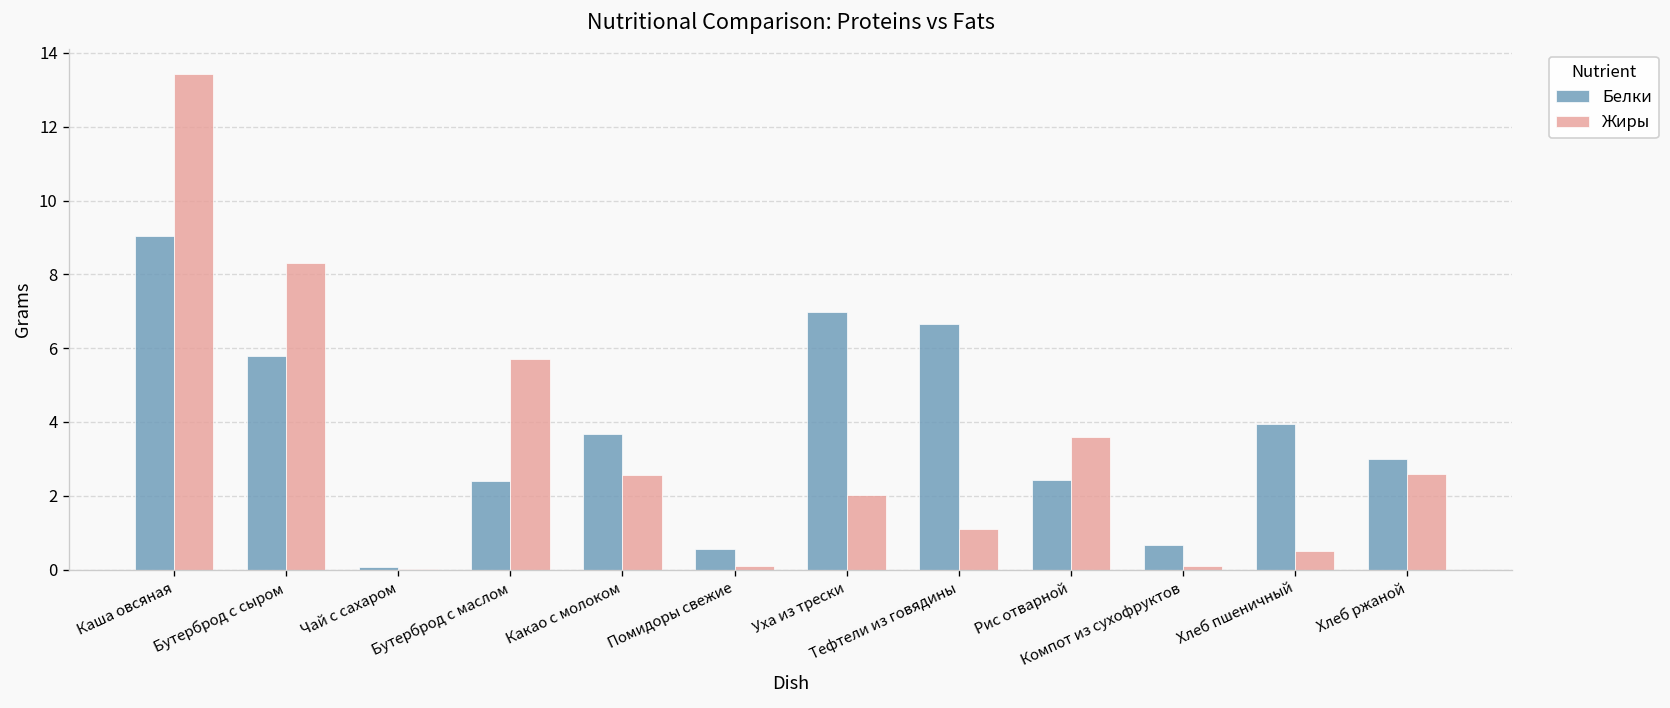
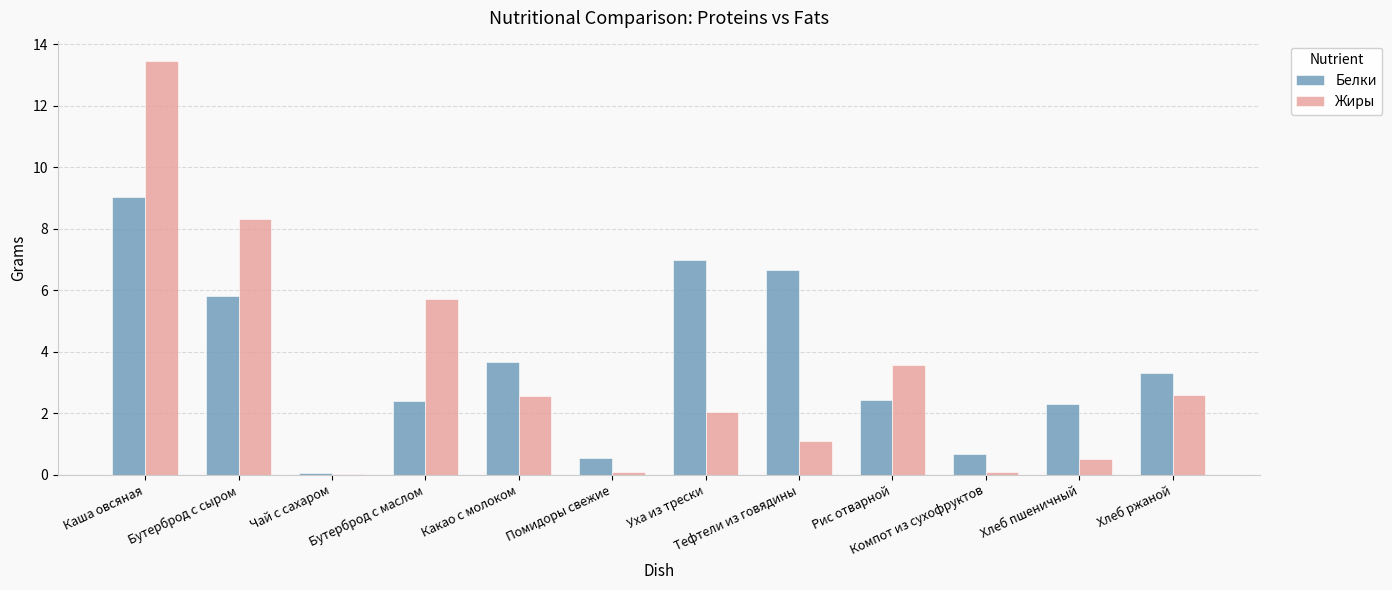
Белки, Хлеб пшеничный: 4.0 -> 2.3
Белки, Хлеб ржаной: 3.0 -> 3.3
